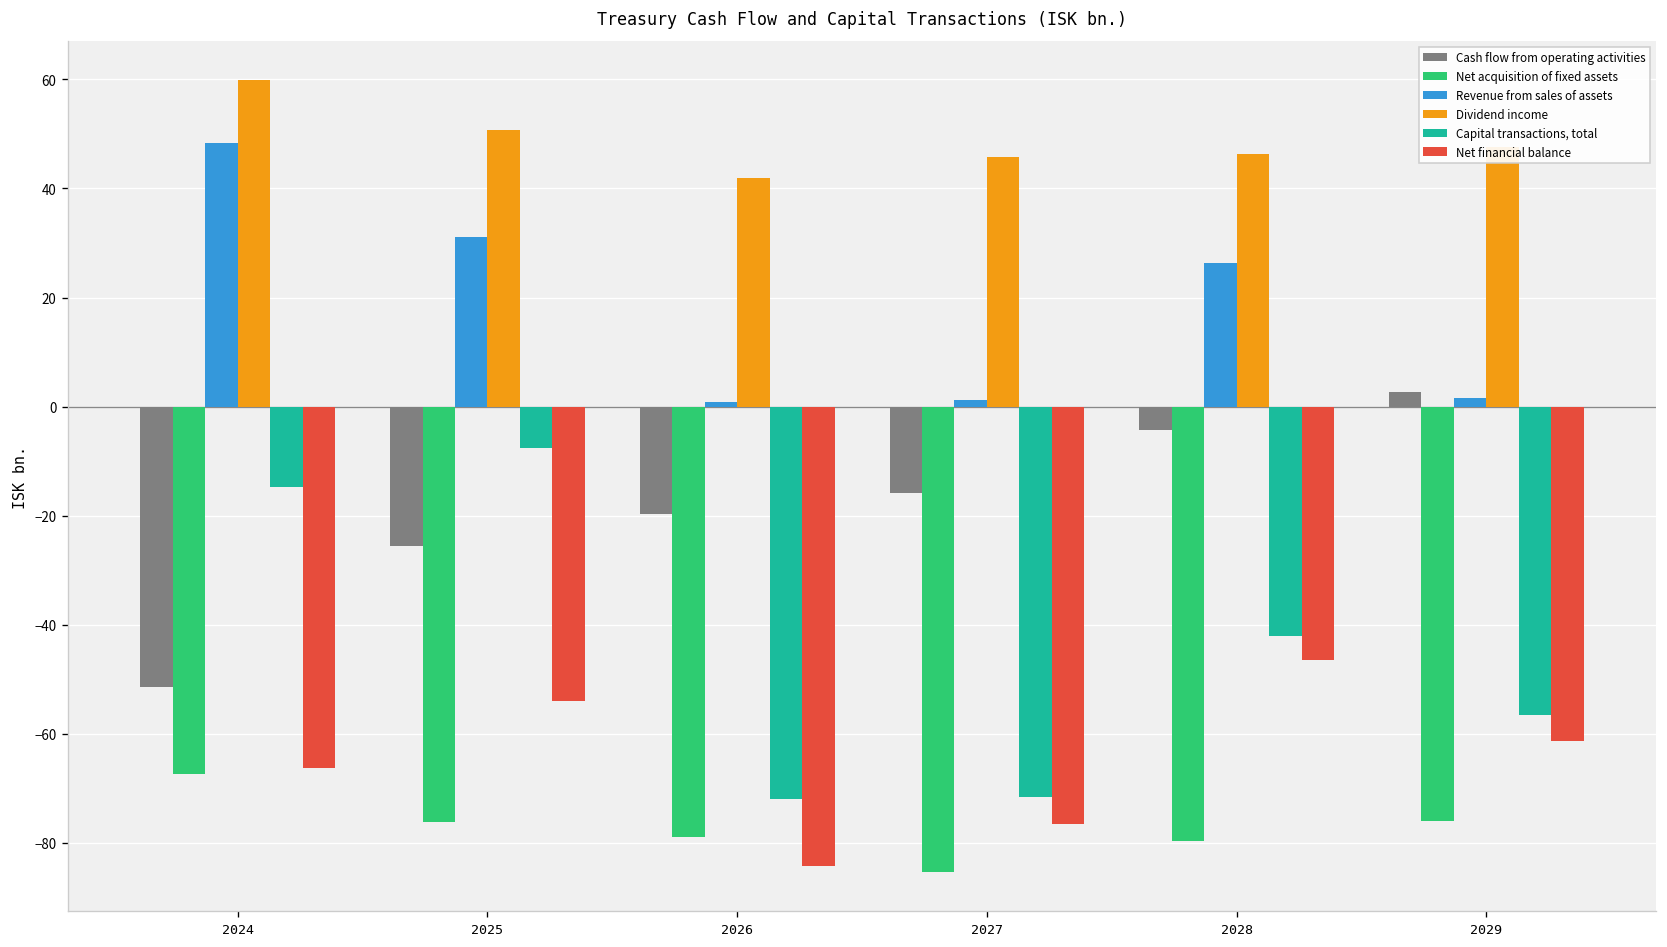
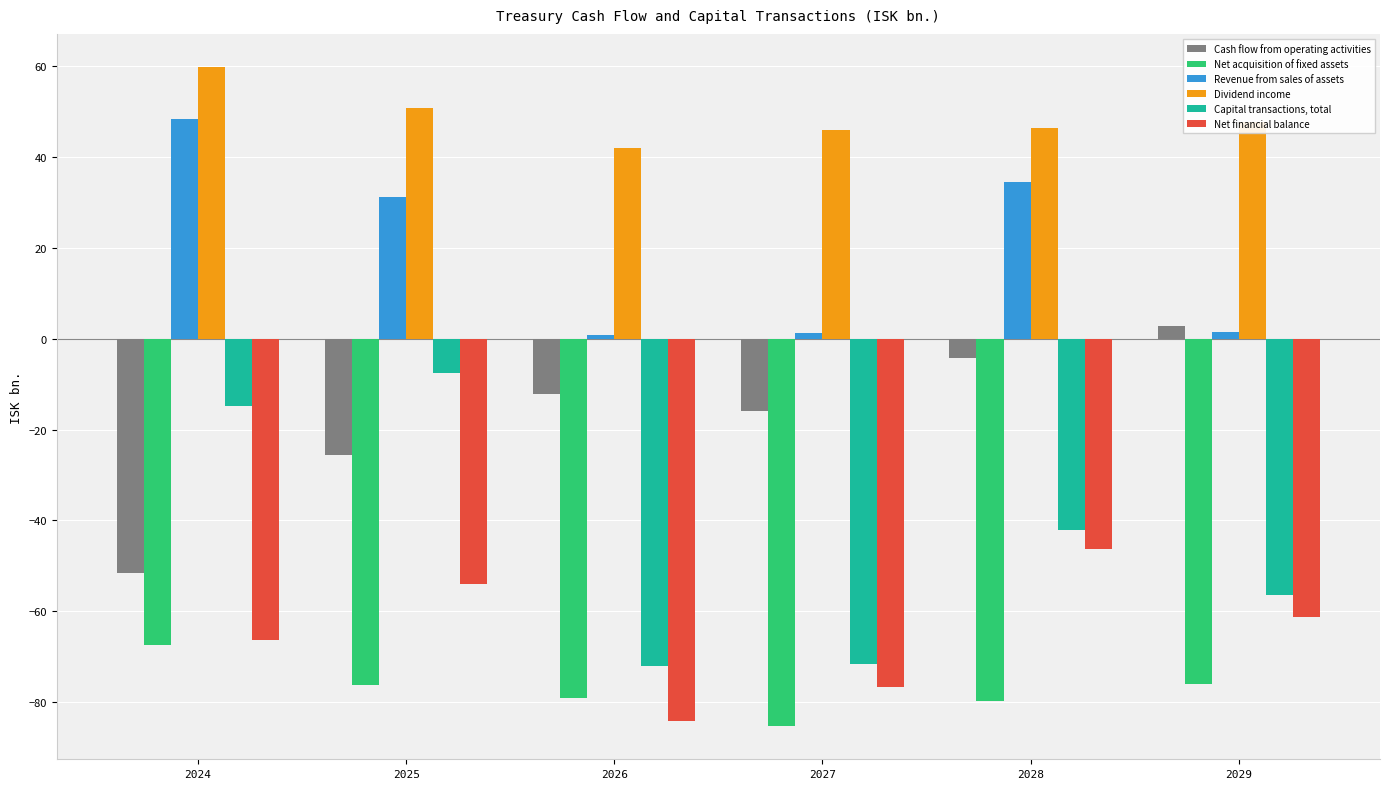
Cash flow from operating activities, 2026: -20 -> -12
Revenue from sales of assets, 2028: 26 -> 35
